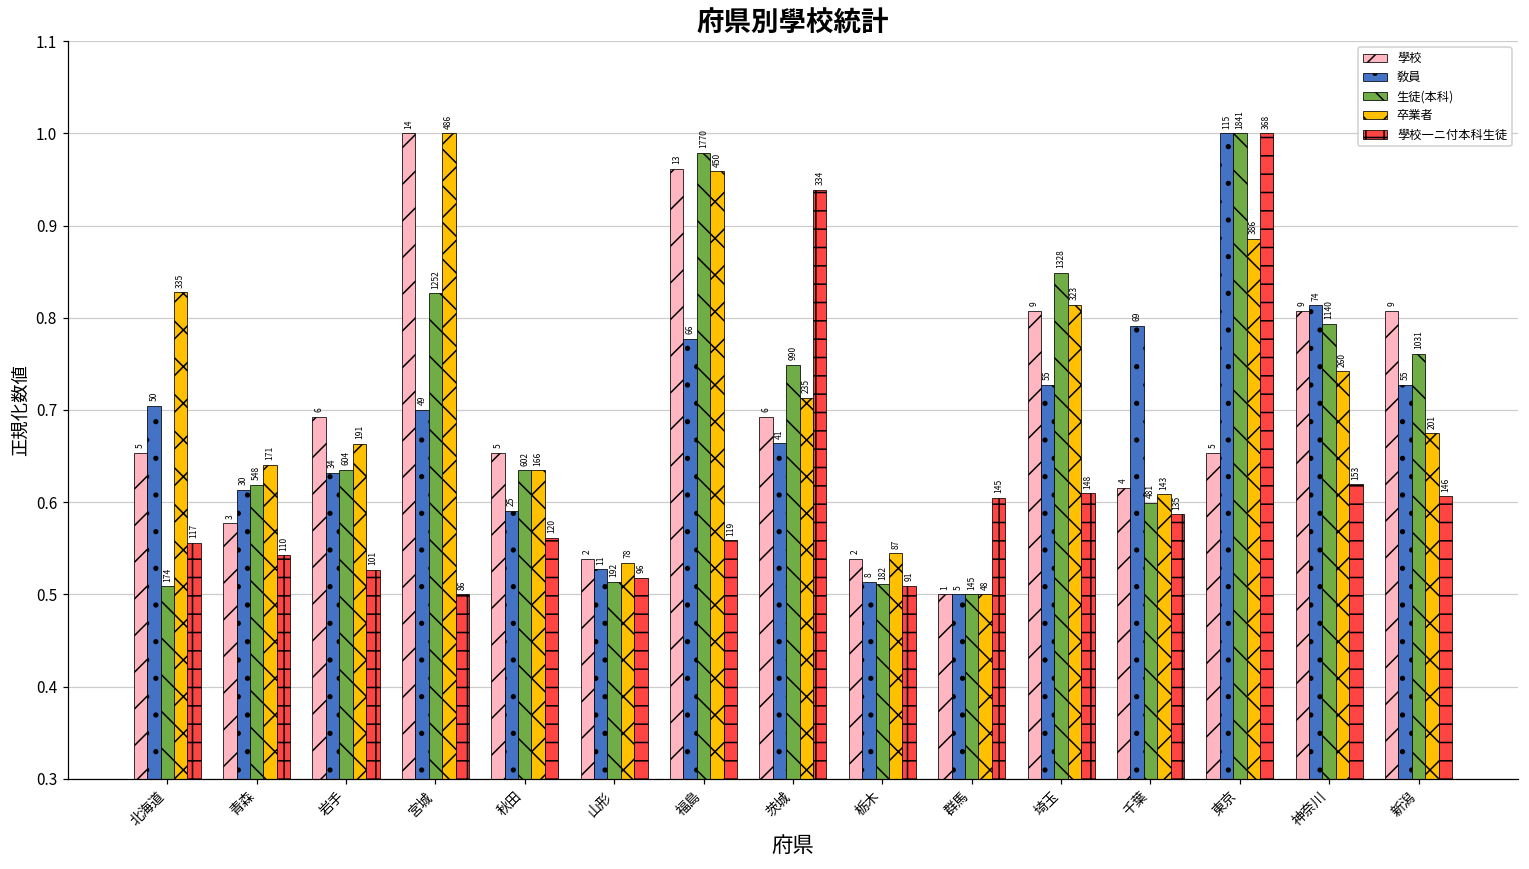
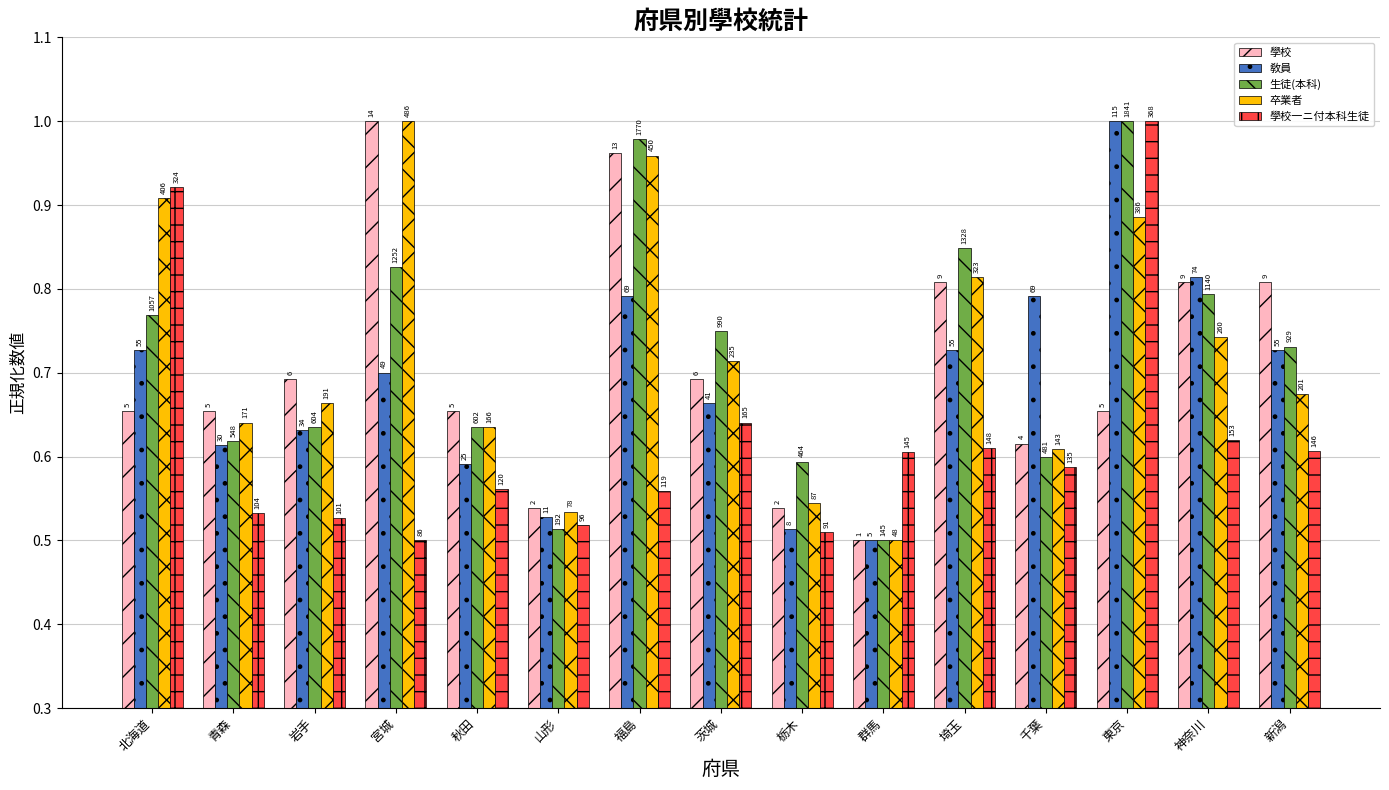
敎員, 北海道: 50 -> 55
生徒(本科), 北海道: 174 -> 1057
卒業者, 北海道: 335 -> 406
學校一ニ付本科生徒, 北海道: 117 -> 324
學校, 青森: 3 -> 5
學校一ニ付本科生徒, 青森: 110 -> 104
敎員, 福島: 66 -> 69
學校一ニ付本科生徒, 茨城: 334 -> 165
生徒(本科), 栃木: 182 -> 464
生徒(本科), 新潟: 1031 -> 929
